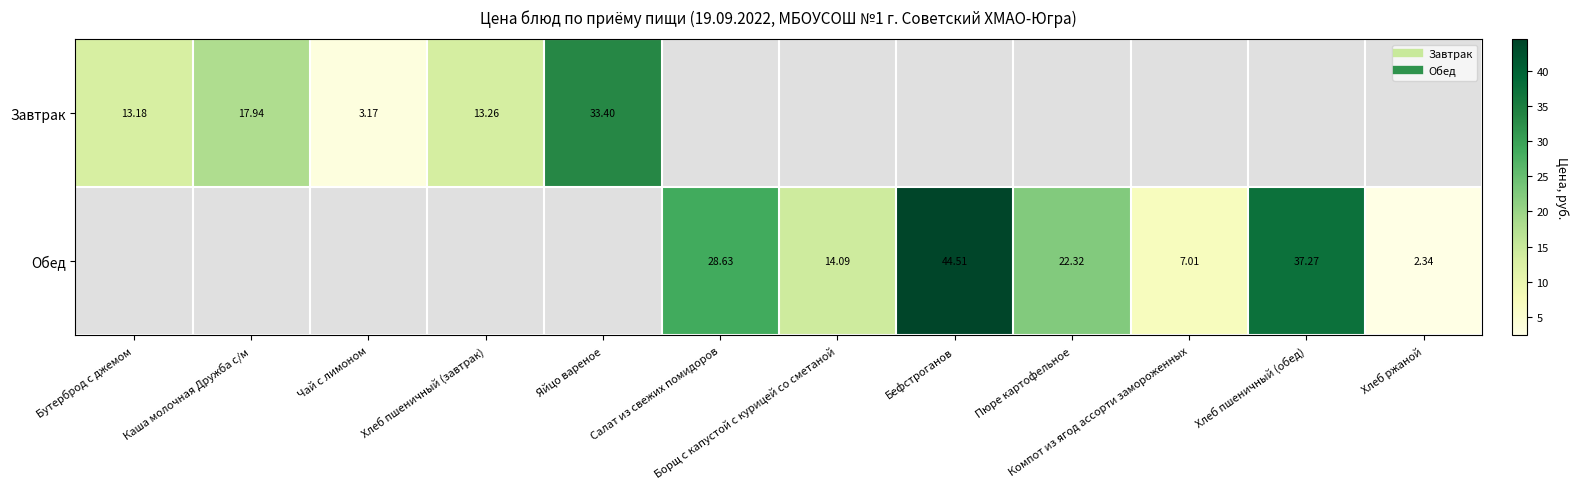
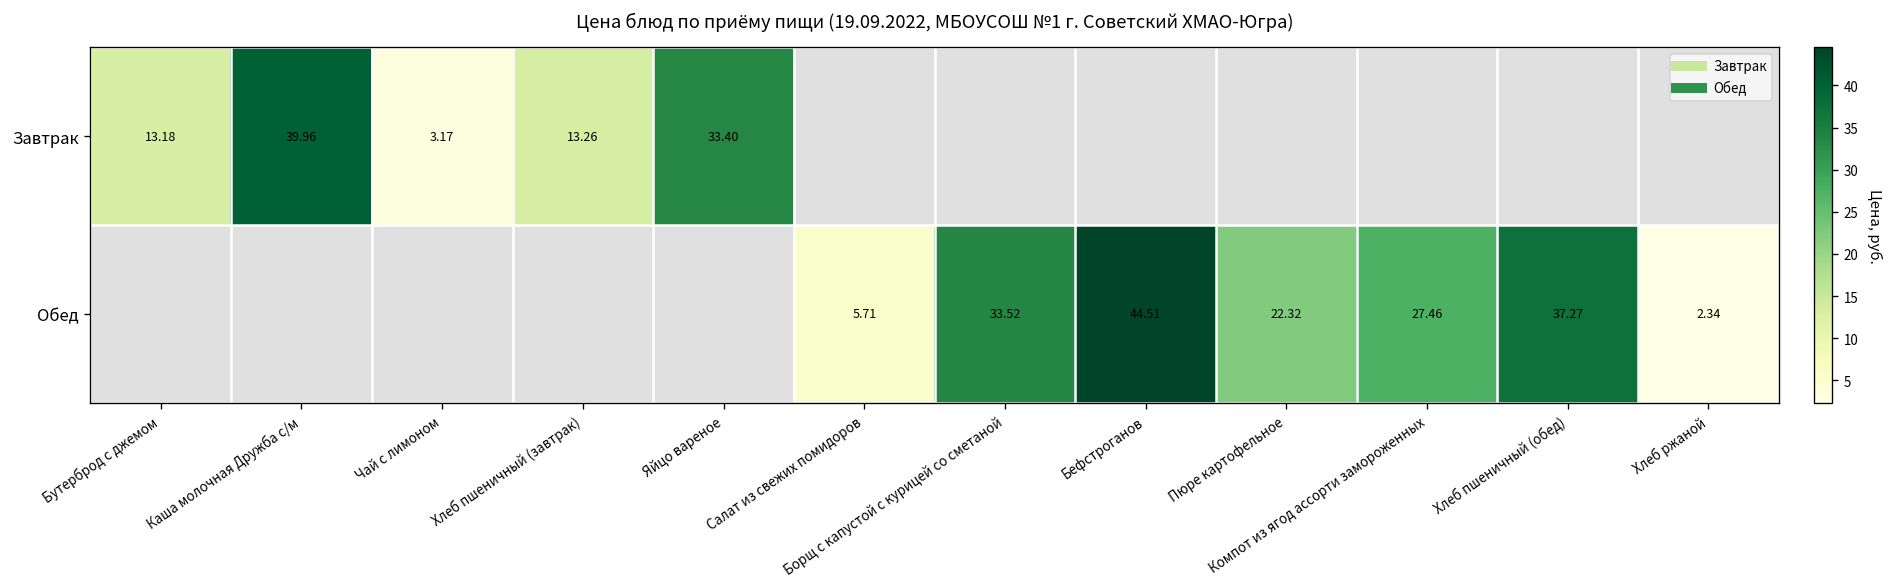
Завтрак, Каша молочная Дружба с/м: 17.94 -> 39.96
Обед, Салат из свежих помидоров: 28.63 -> 5.71
Обед, Борщ с капустой с курицей со сметаной: 14.09 -> 33.52
Обед, Компот из ягод ассорти замороженных: 7.01 -> 27.46
